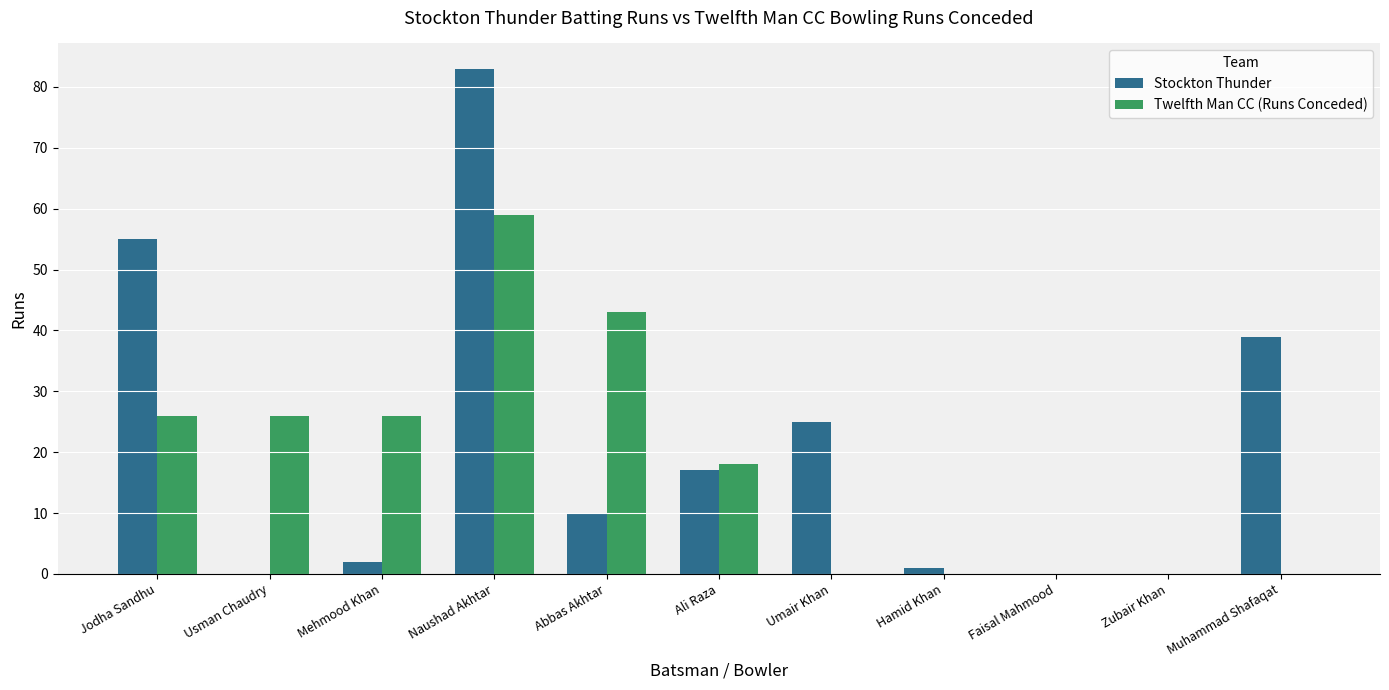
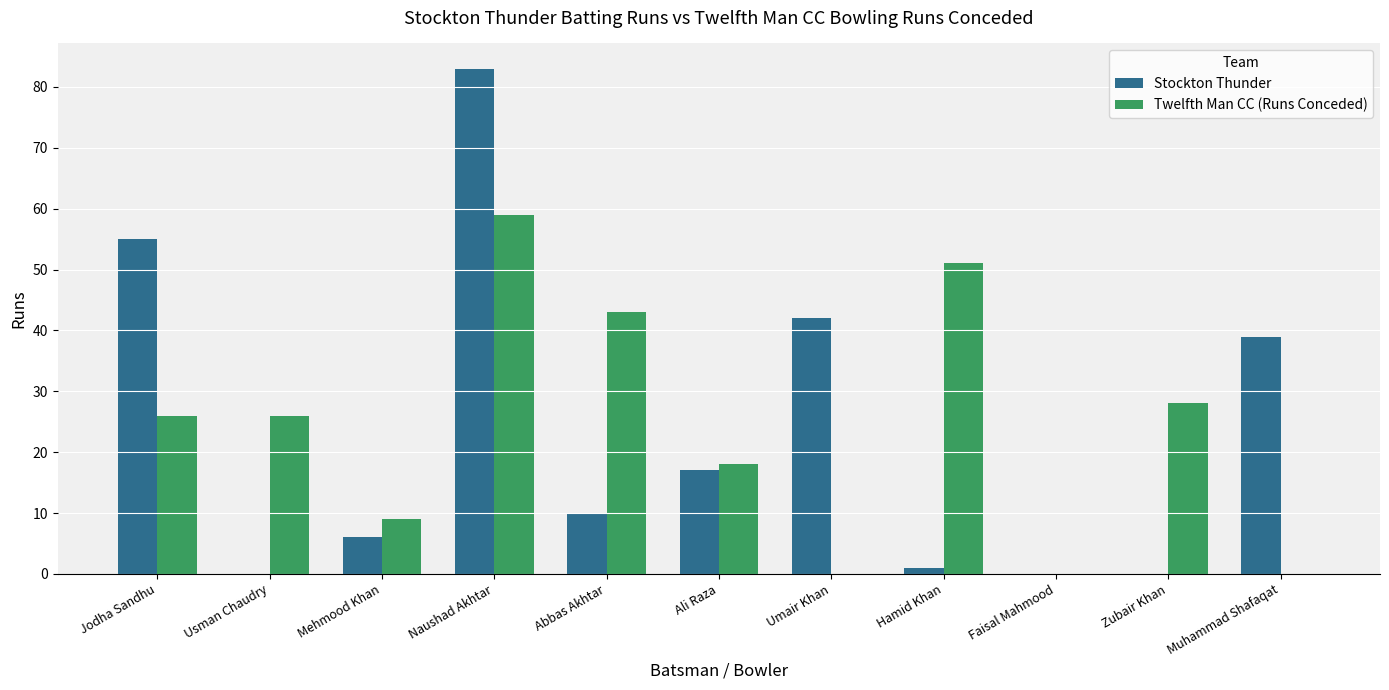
Stockton Thunder, Mehmood Khan: 2 -> 6
Twelfth Man CC (Runs Conceded), Mehmood Khan: 26 -> 9
Stockton Thunder, Umair Khan: 25 -> 42
Twelfth Man CC (Runs Conceded), Hamid Khan: 0 -> 51
Twelfth Man CC (Runs Conceded), Zubair Khan: 0 -> 28
